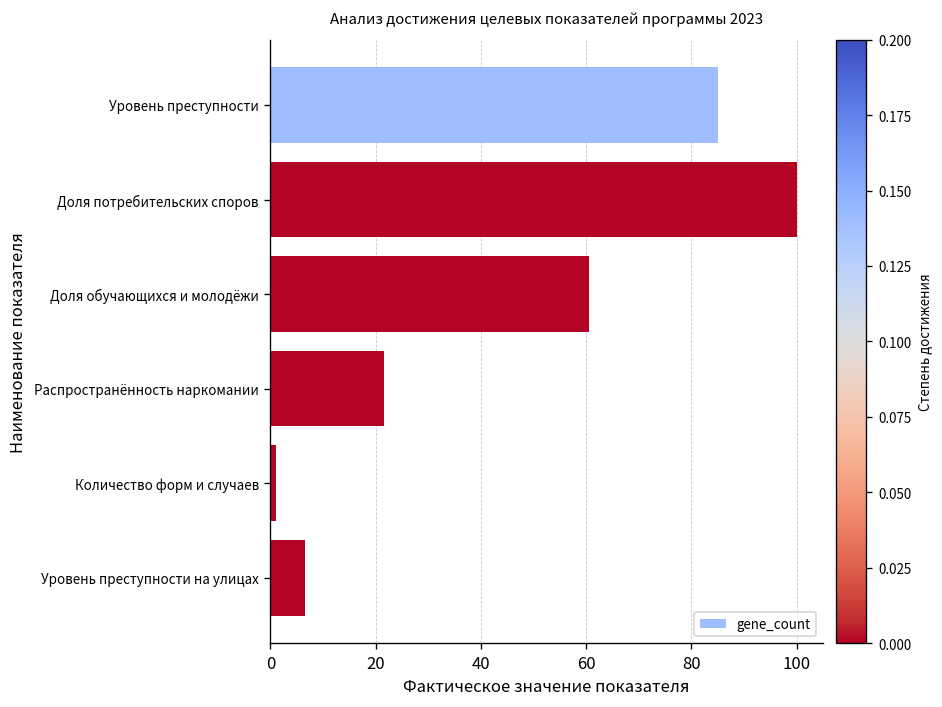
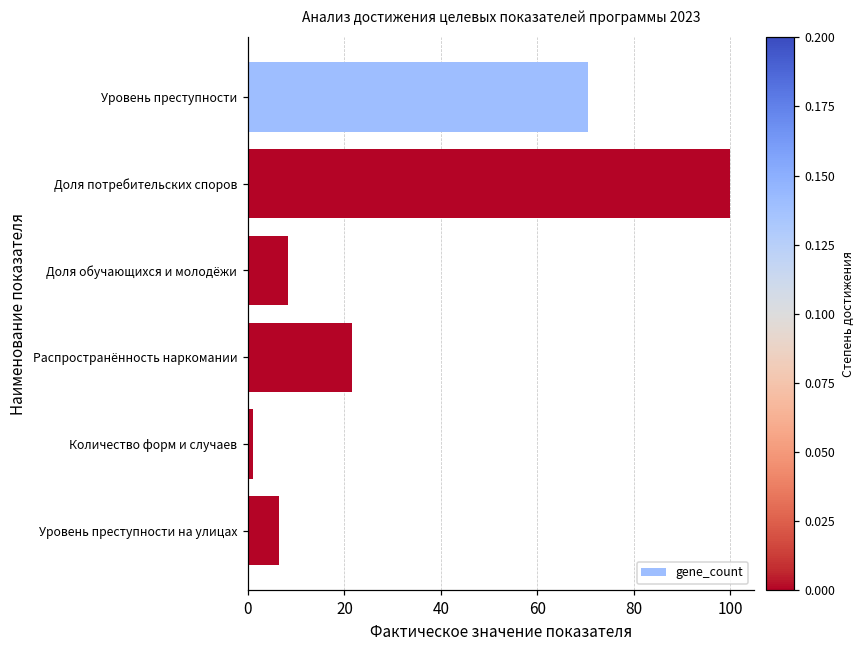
Уровень преступности: 85 -> 71
Доля обучающихся и молодёжи: 61 -> 8
